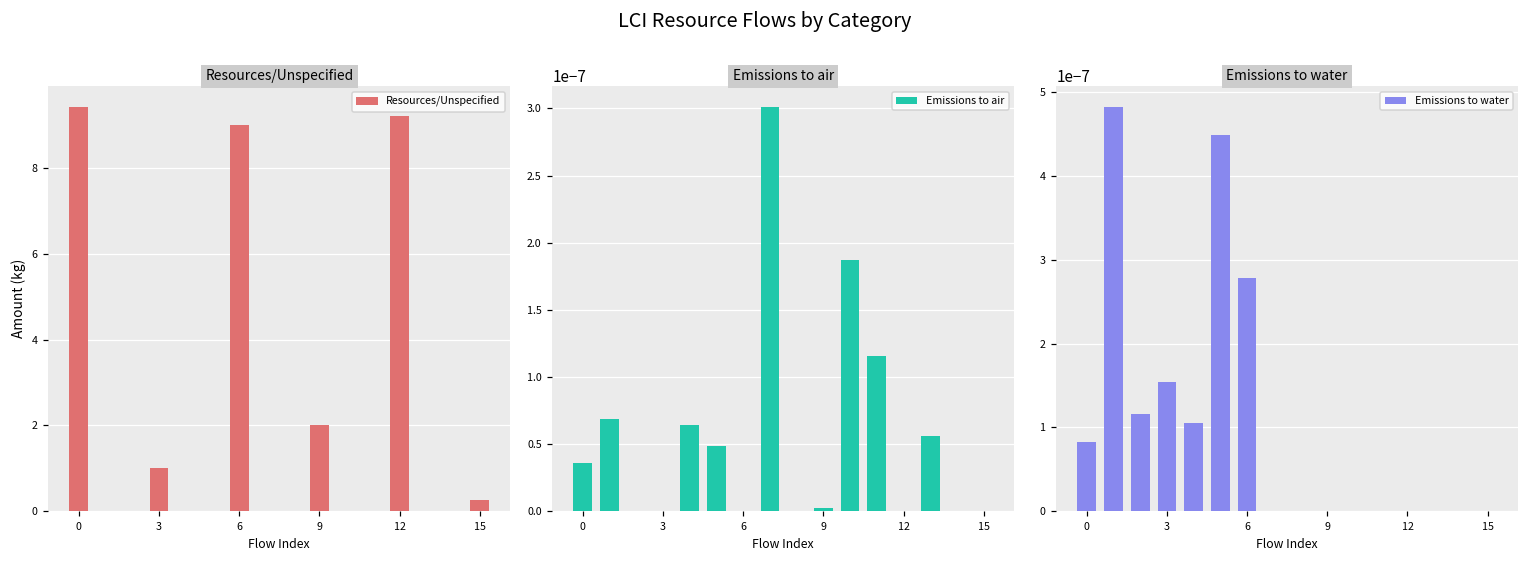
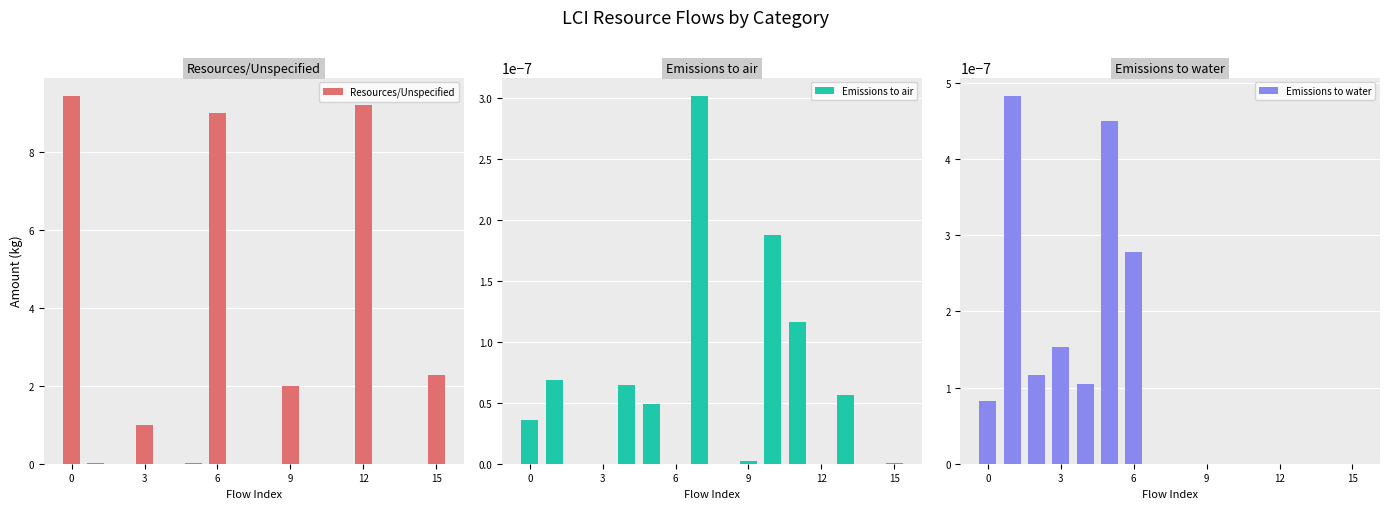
Resources/Unspecified, 15: 0.3 -> 2.3
